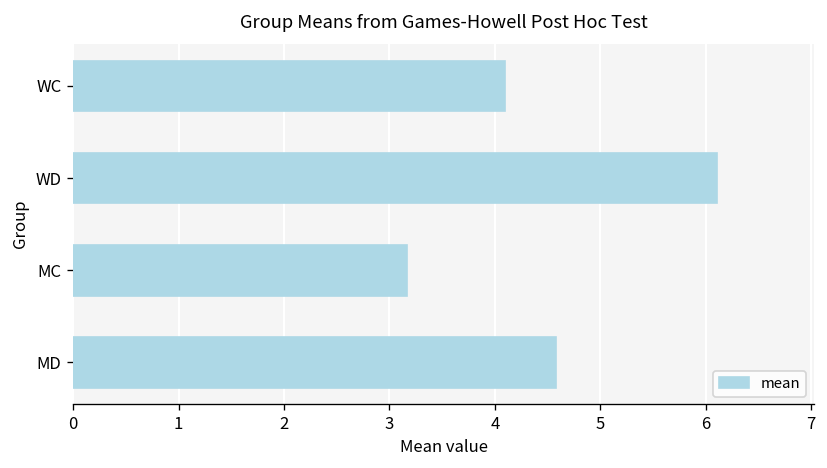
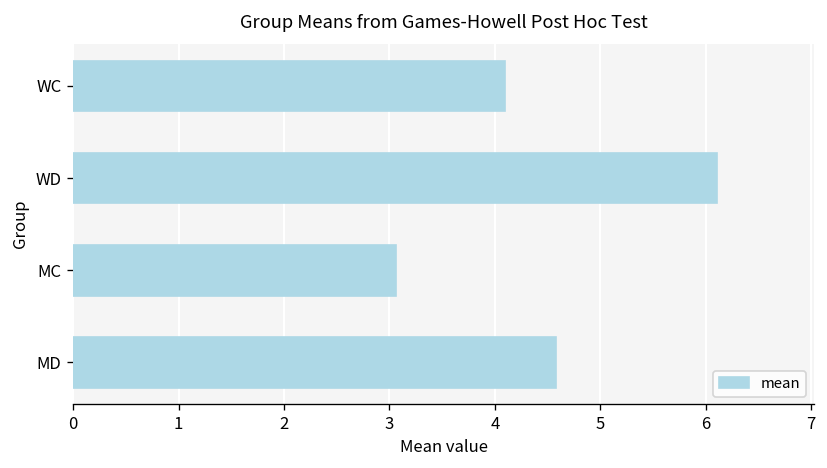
MC: 3.2 -> 3.1
